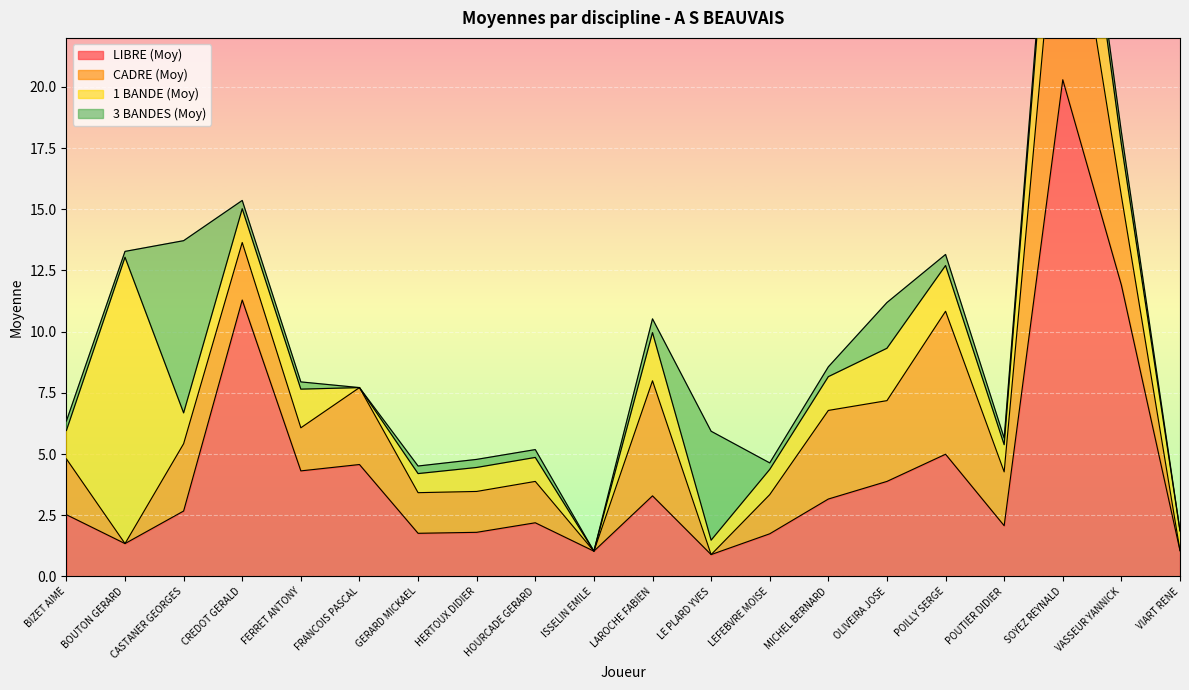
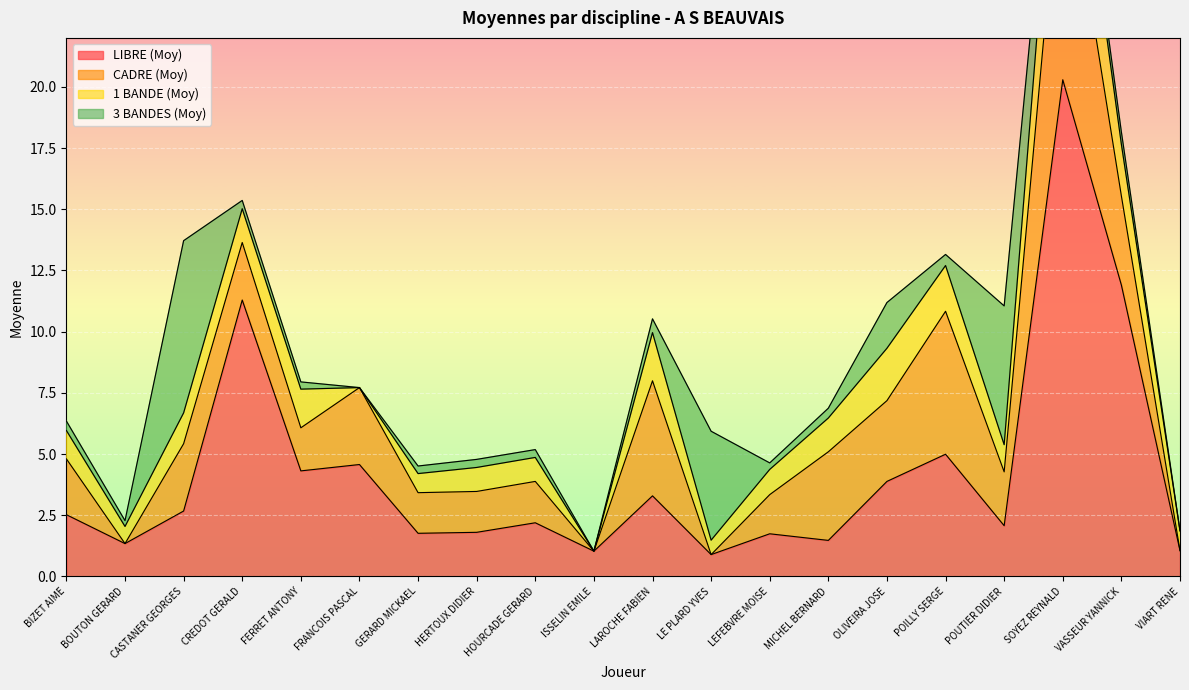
1 BANDE (Moy), BOUTON GERARD: 11.7 -> 0.7
LIBRE (Moy), MICHEL BERNARD: 3.2 -> 1.5
3 BANDES (Moy), POUTIER DIDIER: 0.3 -> 5.7
